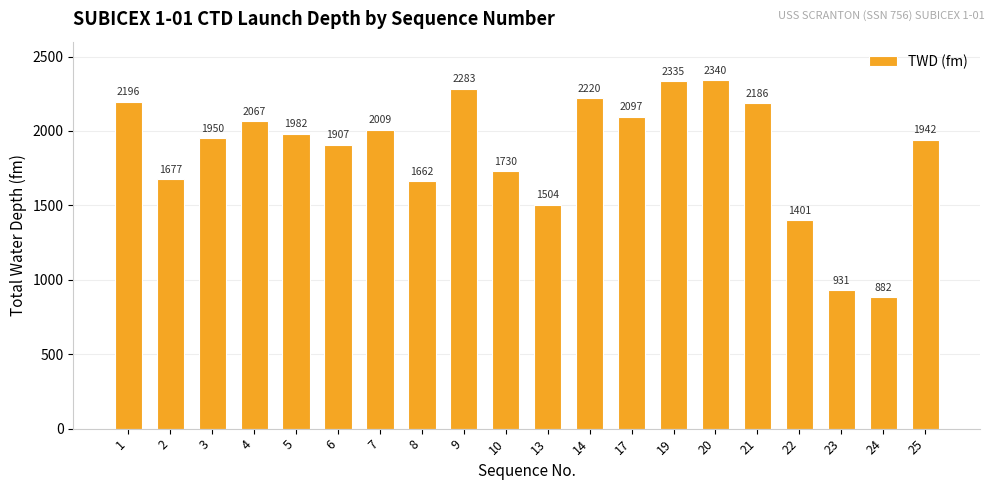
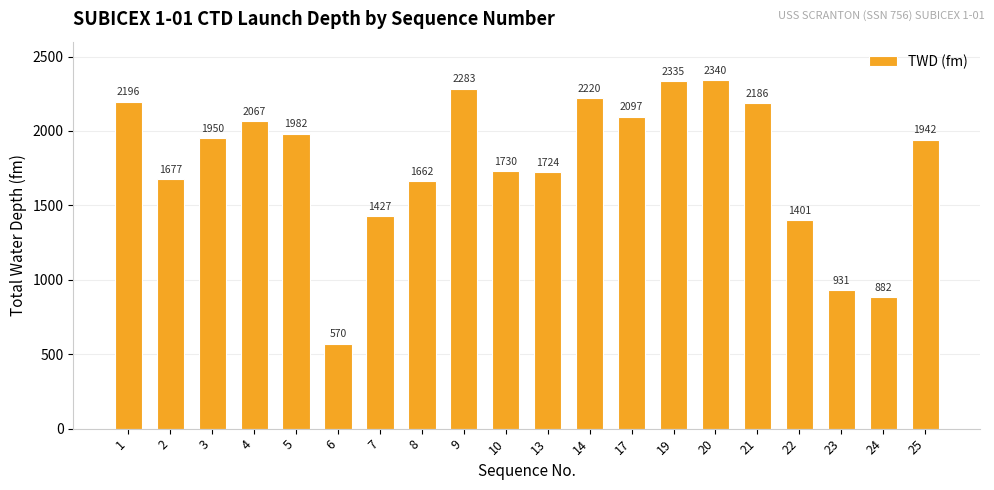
6: 1907 -> 570
7: 2009 -> 1427
13: 1504 -> 1724
